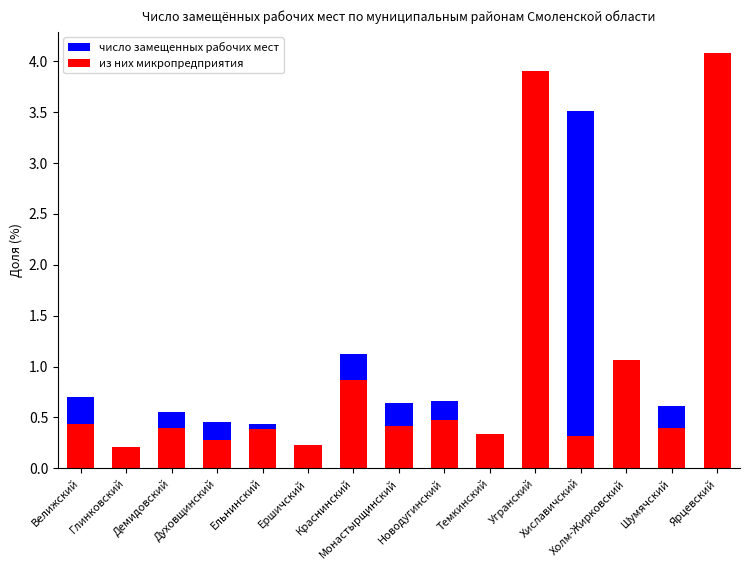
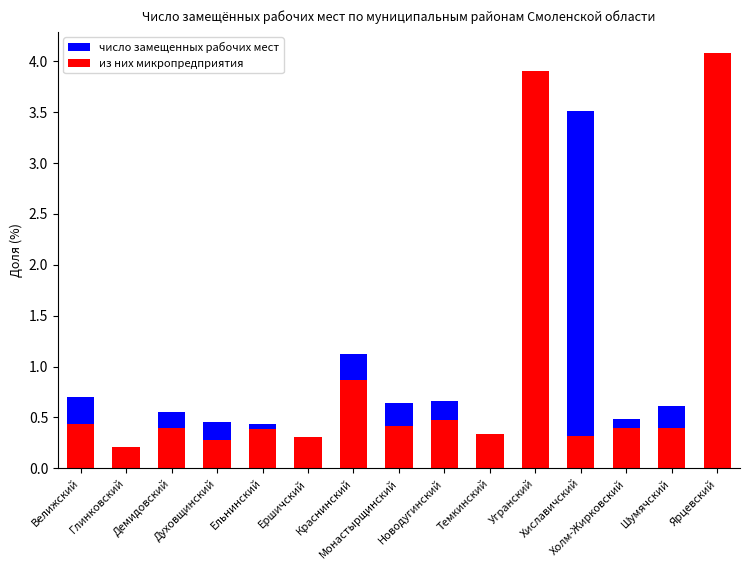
из них микропредприятия, Ершичский: 0.23 -> 0.31
из них микропредприятия, Холм-Жирковский: 1.06 -> 0.40
